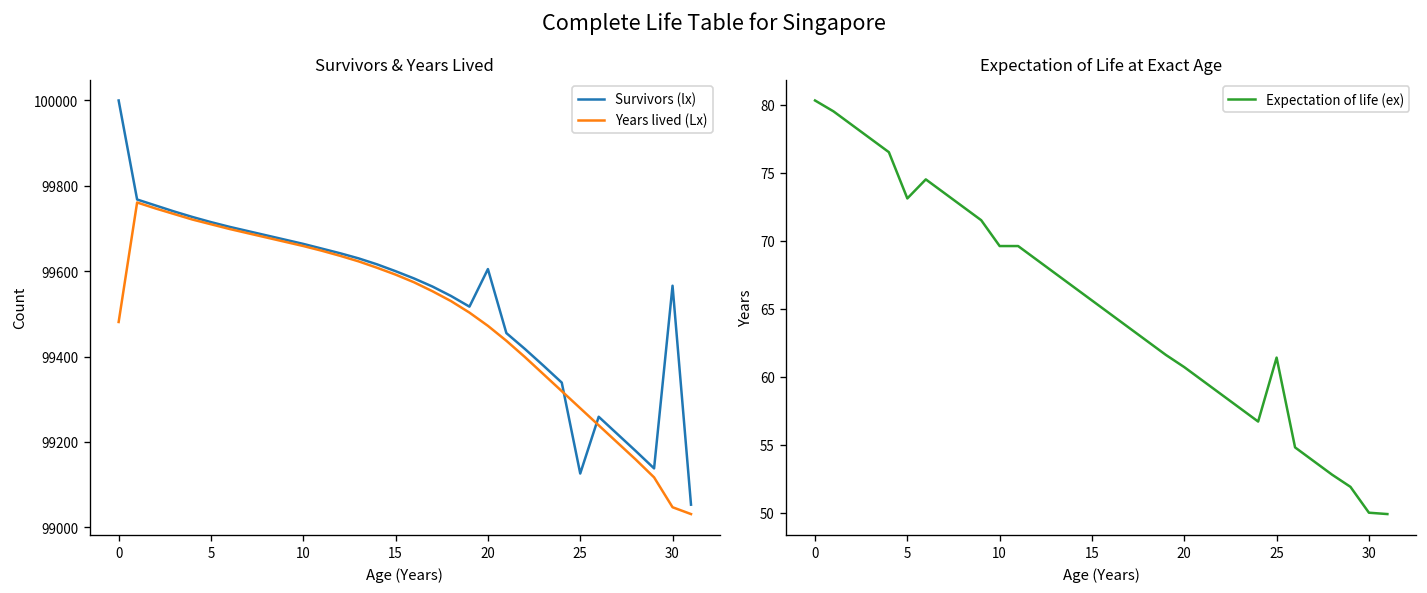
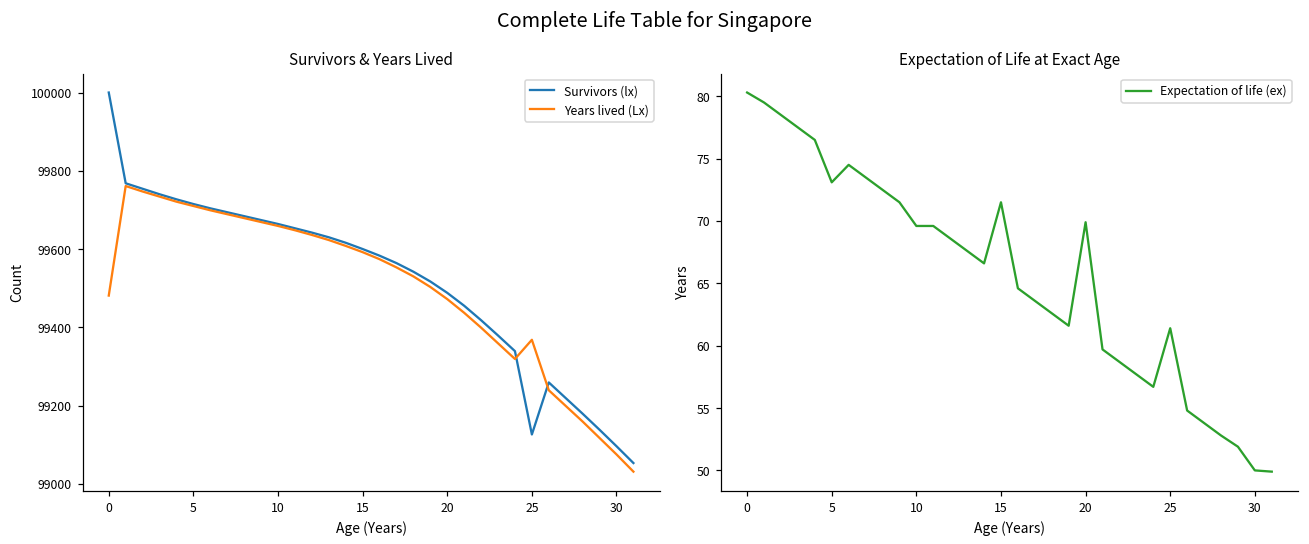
Survivors & Years Lived, Survivors (lx), 20: 99610 -> 99490
Survivors & Years Lived, Years lived (Lx), 25: 99280 -> 99370
Survivors & Years Lived, Survivors (lx), 30: 99570 -> 99100
Survivors & Years Lived, Years lived (Lx), 30: 99050 -> 99080
Expectation of Life at Exact Age, 15: 65.6 -> 71.5
Expectation of Life at Exact Age, 20: 60.7 -> 69.9
